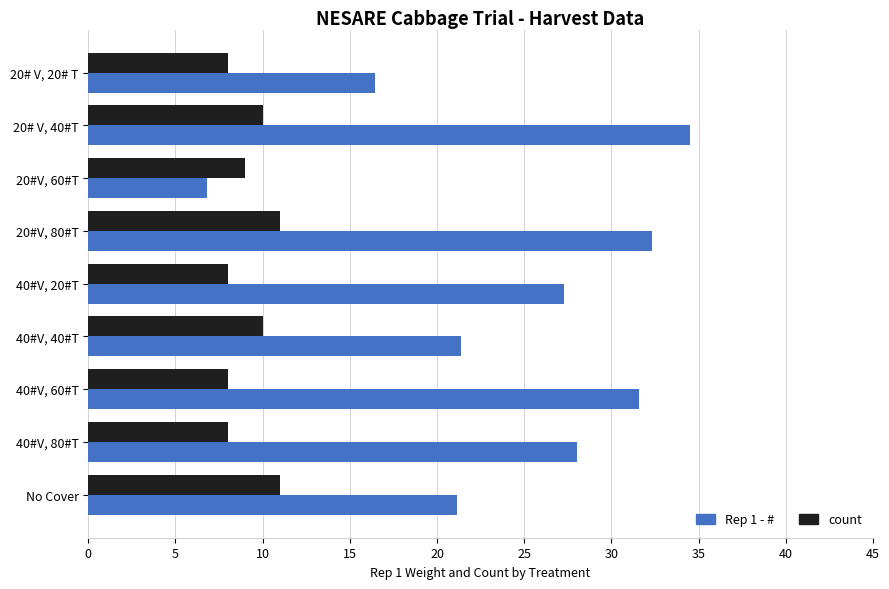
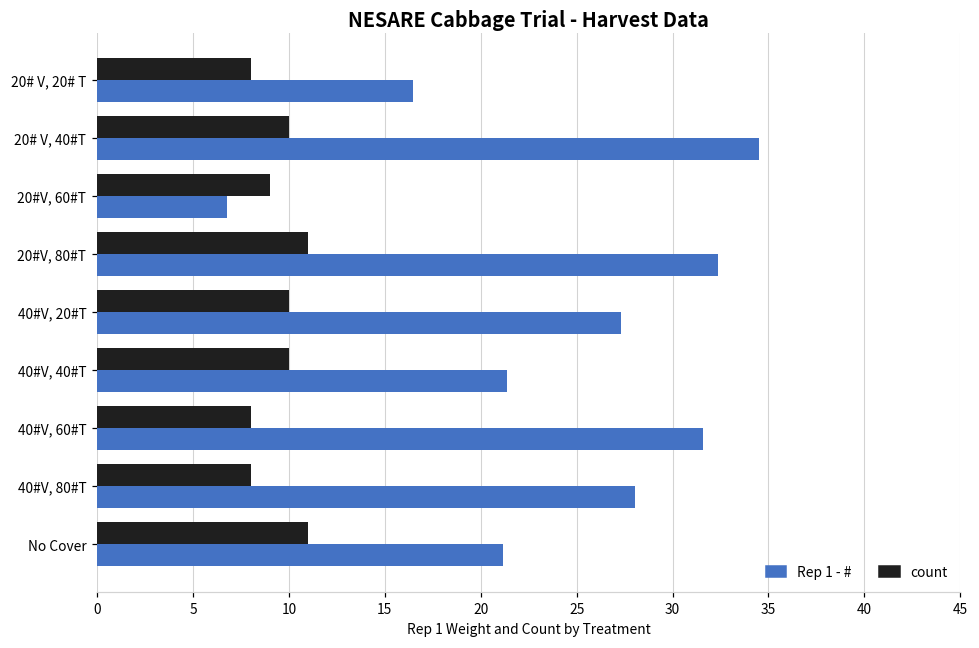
count, 40#V, 20#T: 8 -> 10
